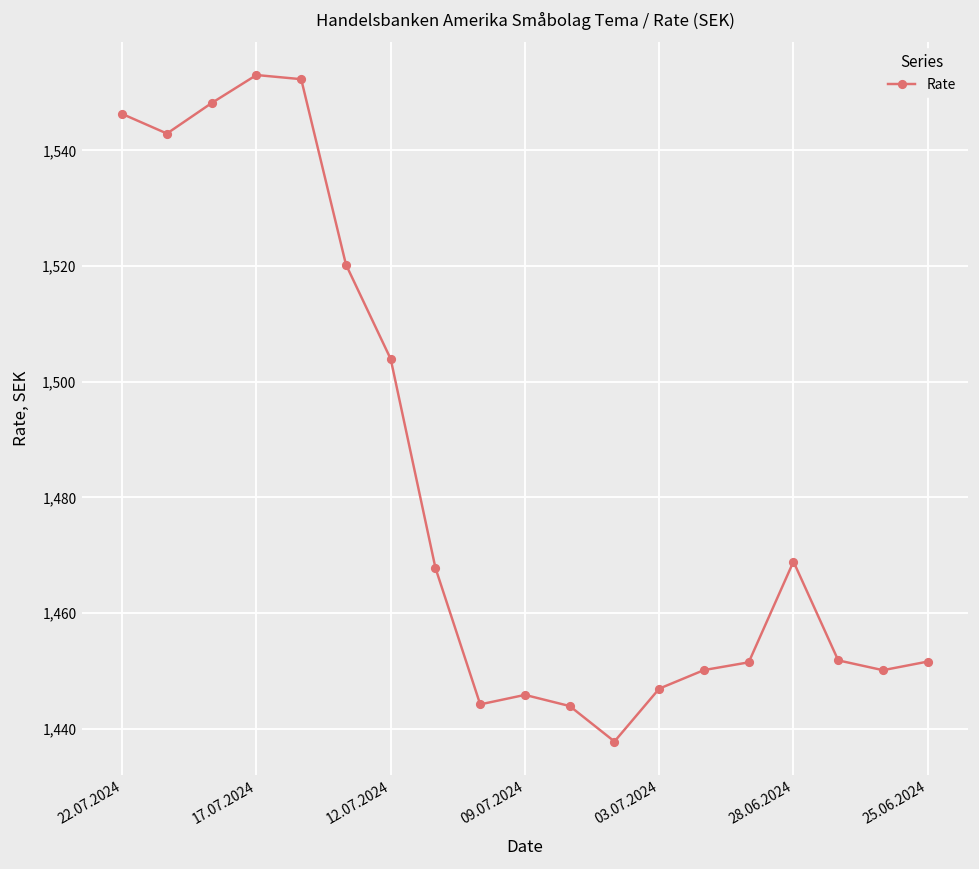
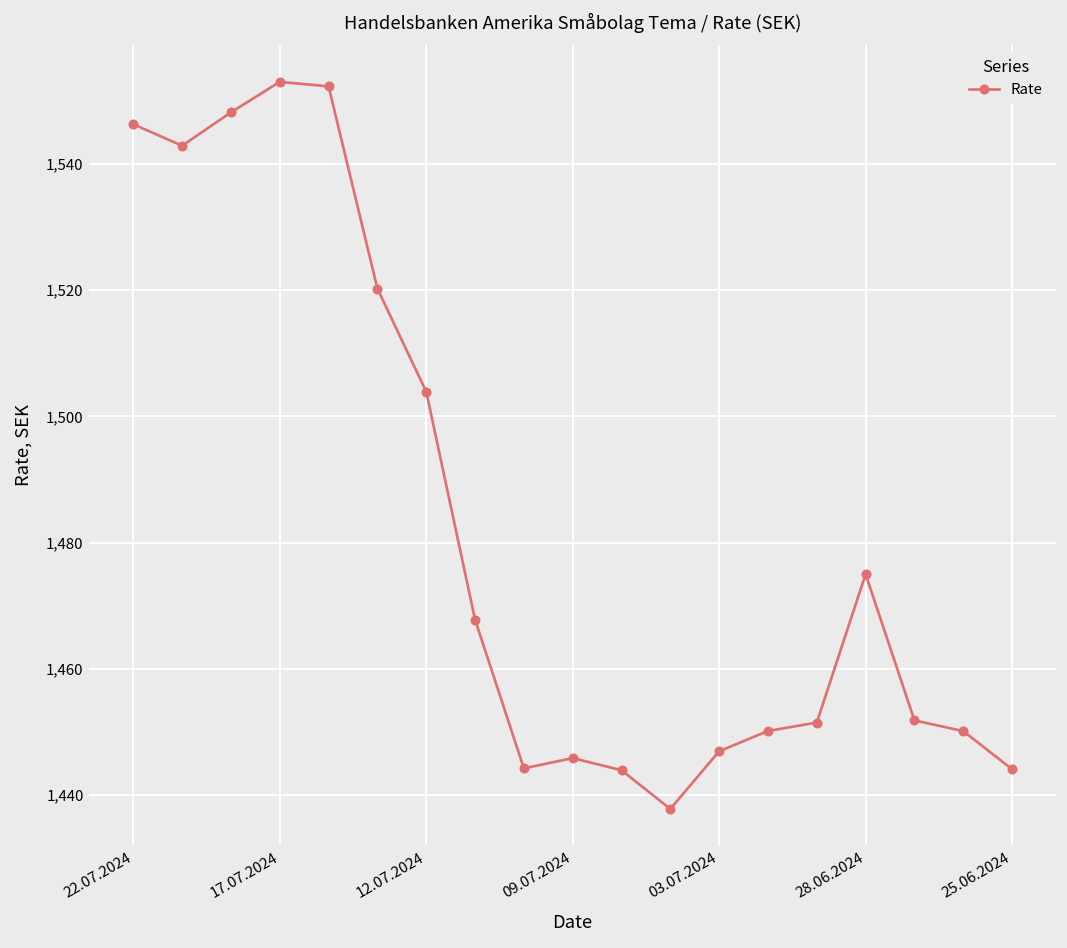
28.06.2024: 1,469 -> 1,475
25.06.2024: 1,452 -> 1,444
